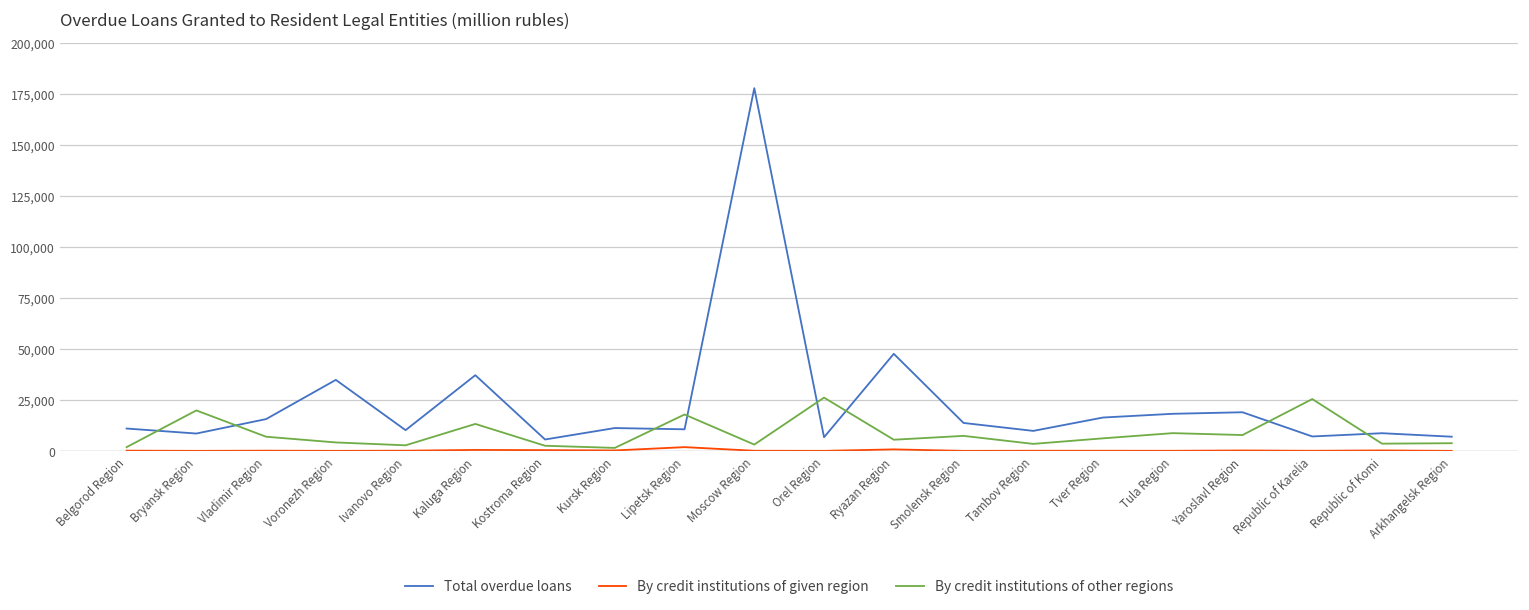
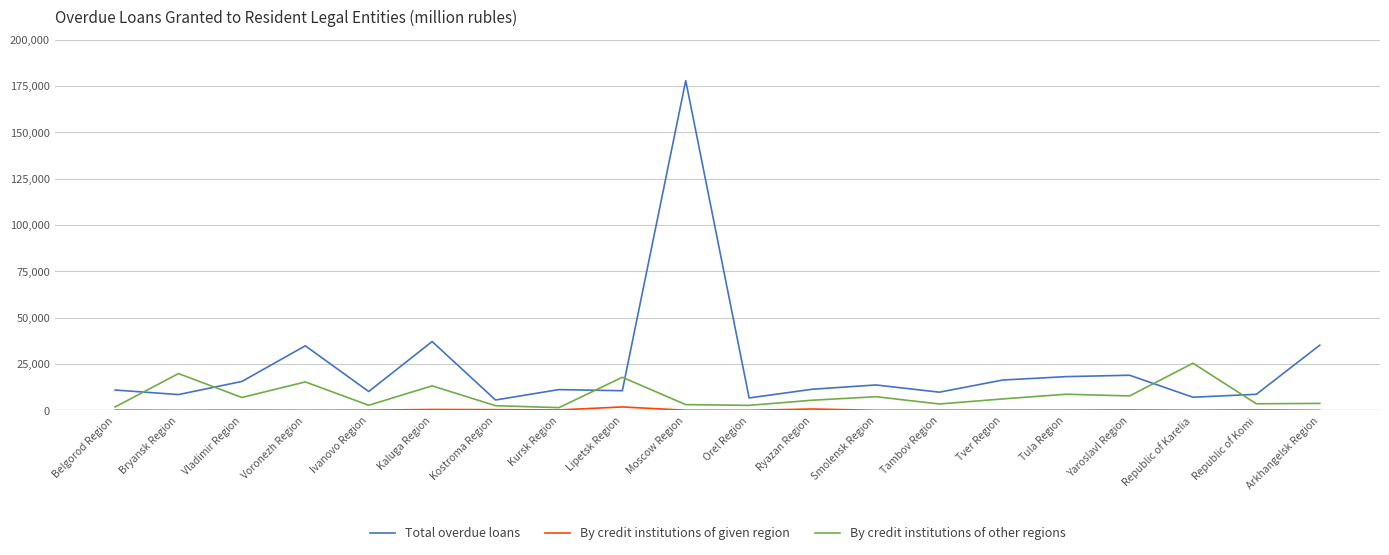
By credit institutions of other regions, Voronezh Region: 4,000 -> 15,000
By credit institutions of other regions, Orel Region: 26,000 -> 3,000
Total overdue loans, Ryazan Region: 48,000 -> 11,000
Total overdue loans, Arkhangelsk Region: 7,000 -> 35,000
